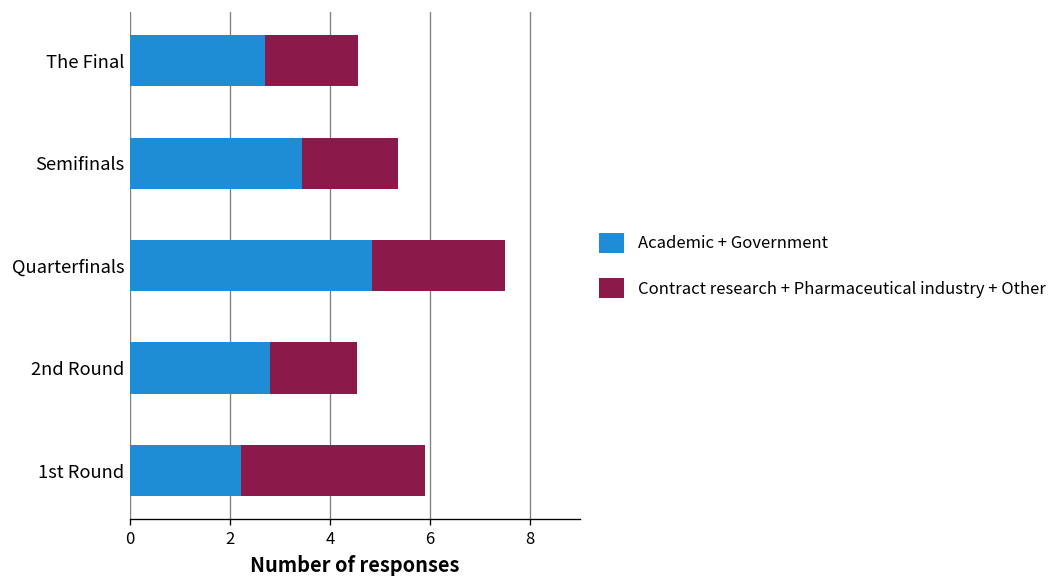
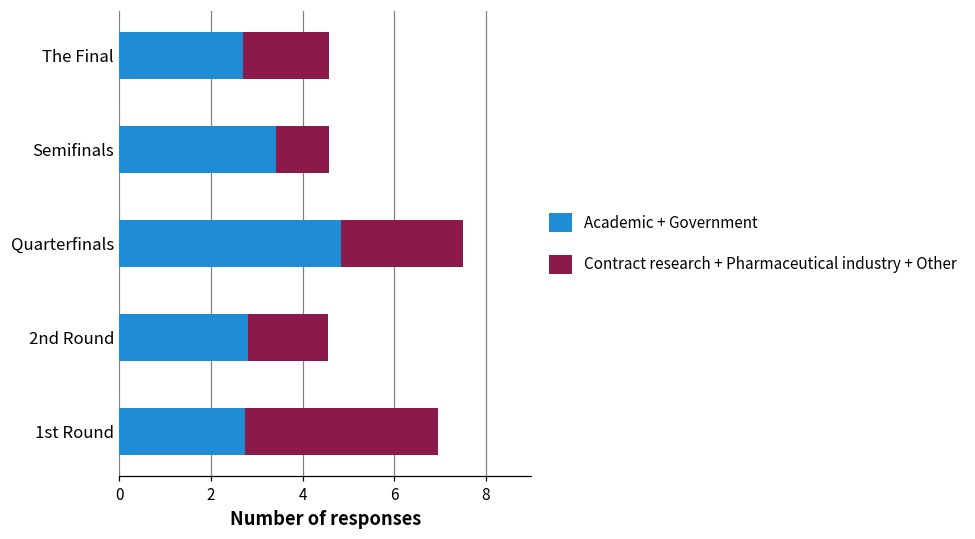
Contract research + Pharmaceutical industry + Other, Semifinals: 1.9 -> 1.1
Academic + Government, 1st Round: 2.2 -> 2.8
Contract research + Pharmaceutical industry + Other, 1st Round: 3.7 -> 4.2
